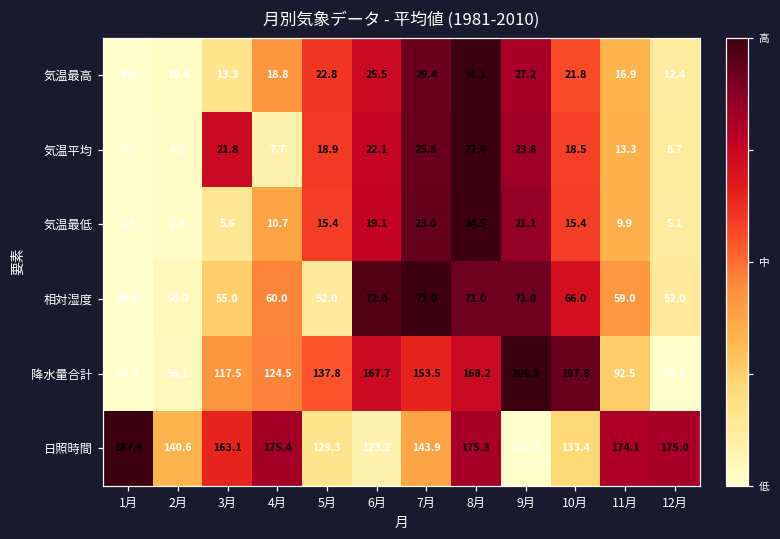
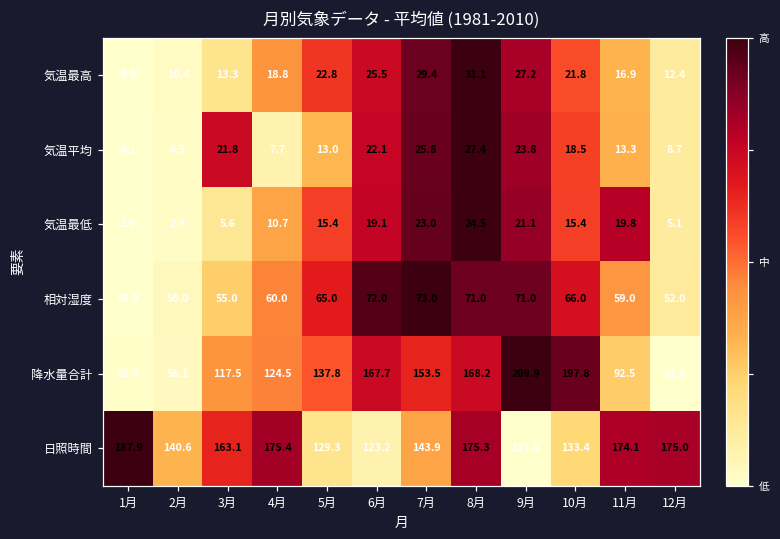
気温平均, 5月: 18.9 -> 13.0
気温最低, 11月: 9.9 -> 19.8
相対湿度, 5月: 52.0 -> 65.0
